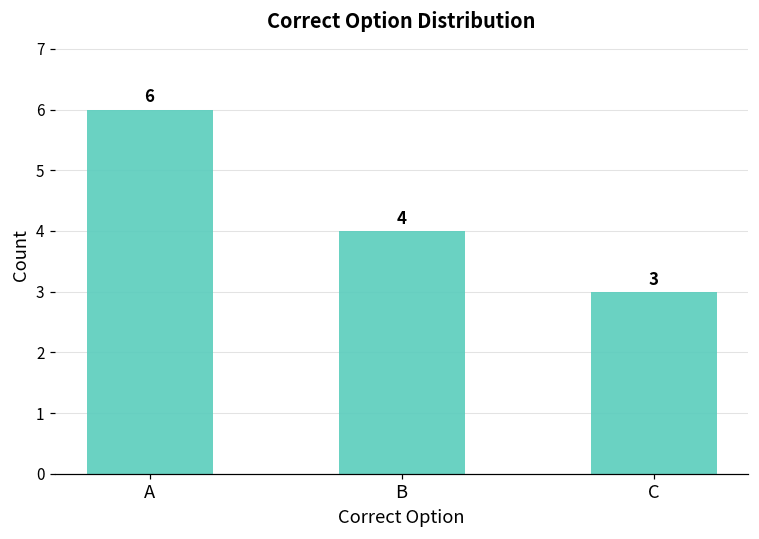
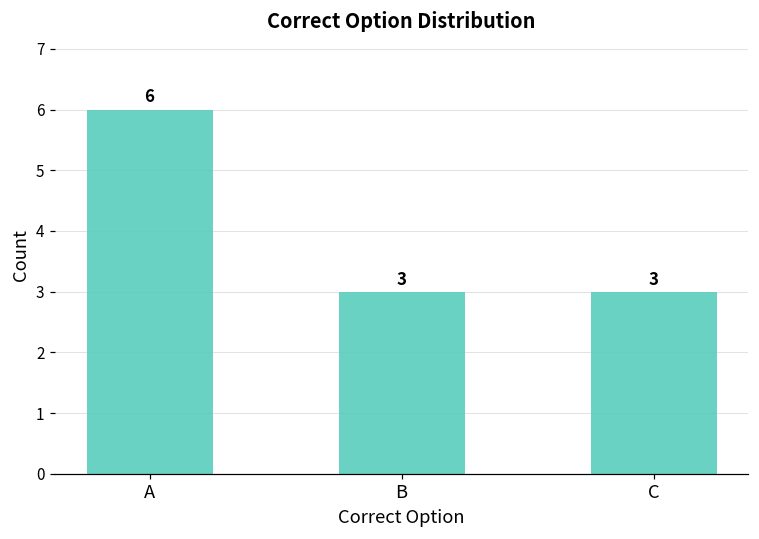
B: 4 -> 3
